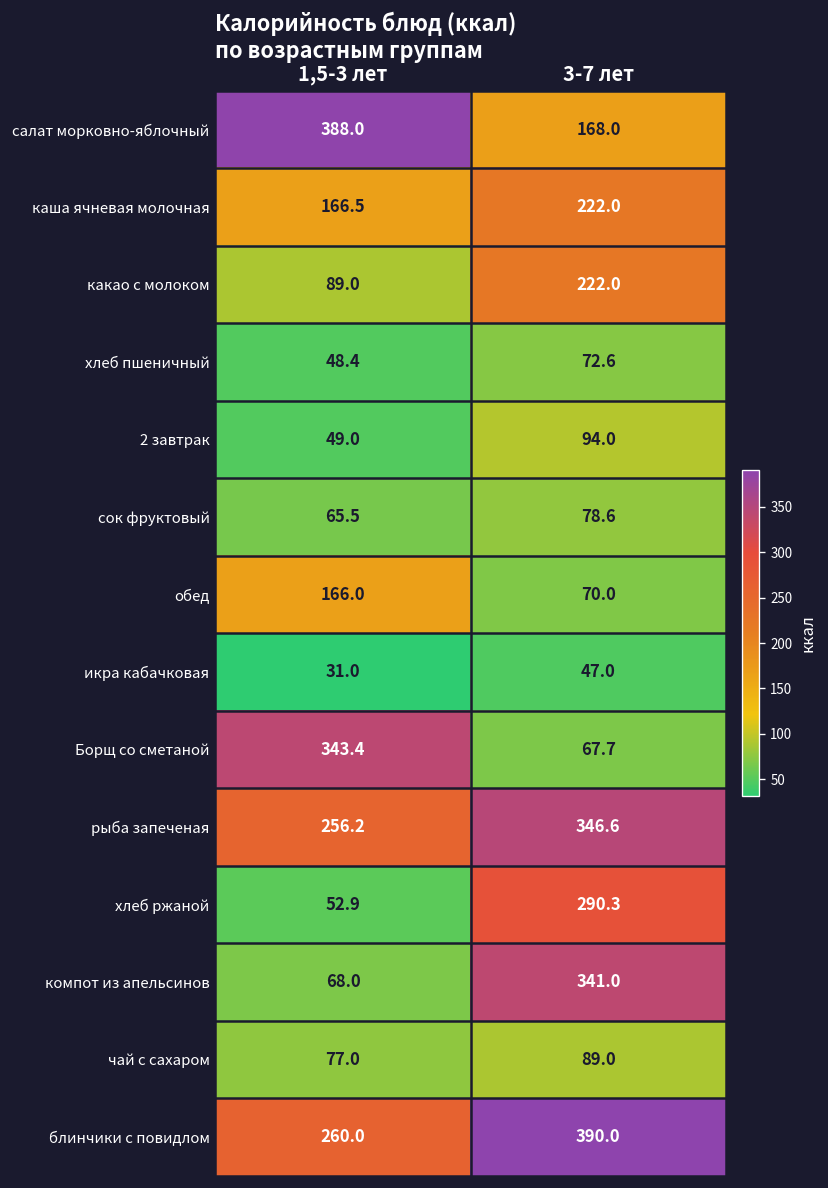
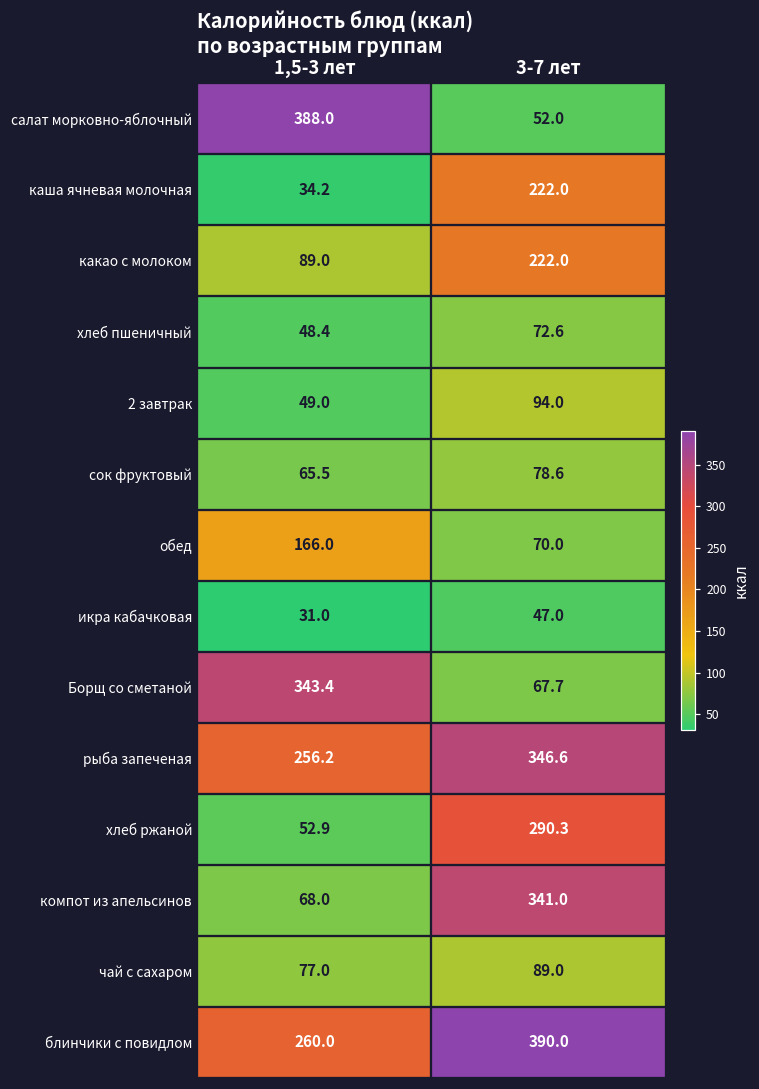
салат морковно-яблочный, 3-7 лет: 168.0 -> 52.0
каша ячневая молочная, 1,5-3 лет: 166.5 -> 34.2
